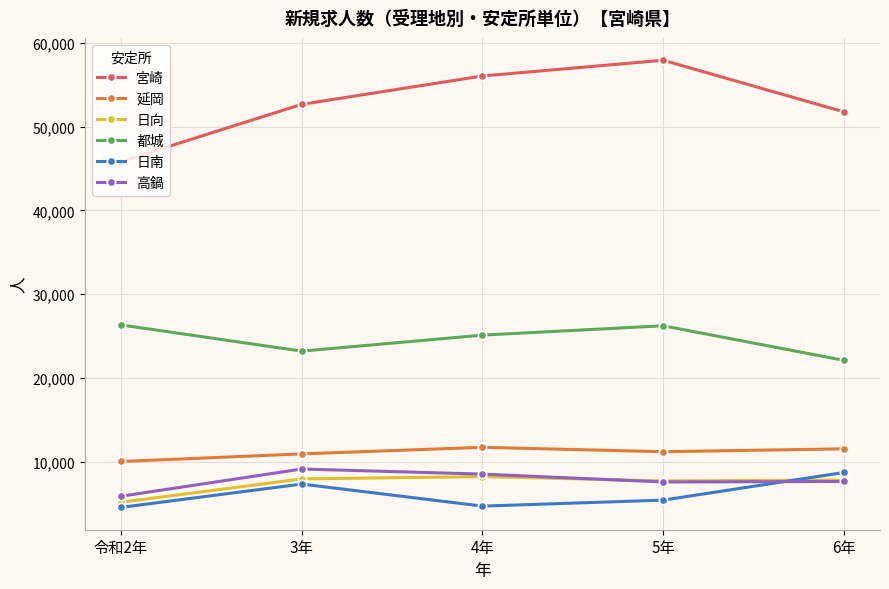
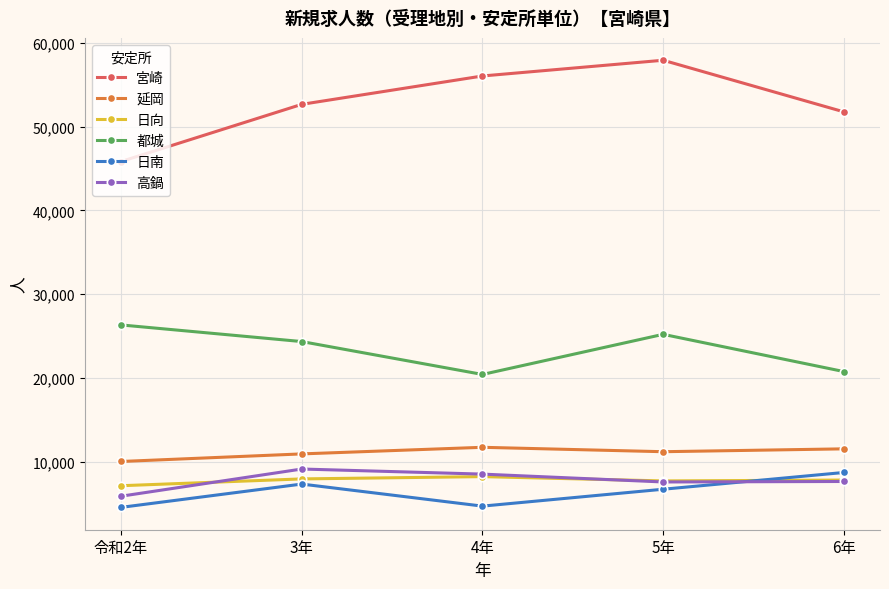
日向, 令和2年: 5,000 -> 7,000
都城, 3年: 23,000 -> 24,000
都城, 4年: 25,000 -> 20,000
都城, 5年: 26,000 -> 25,000
日南, 5年: 5,000 -> 7,000
都城, 6年: 22,000 -> 21,000
